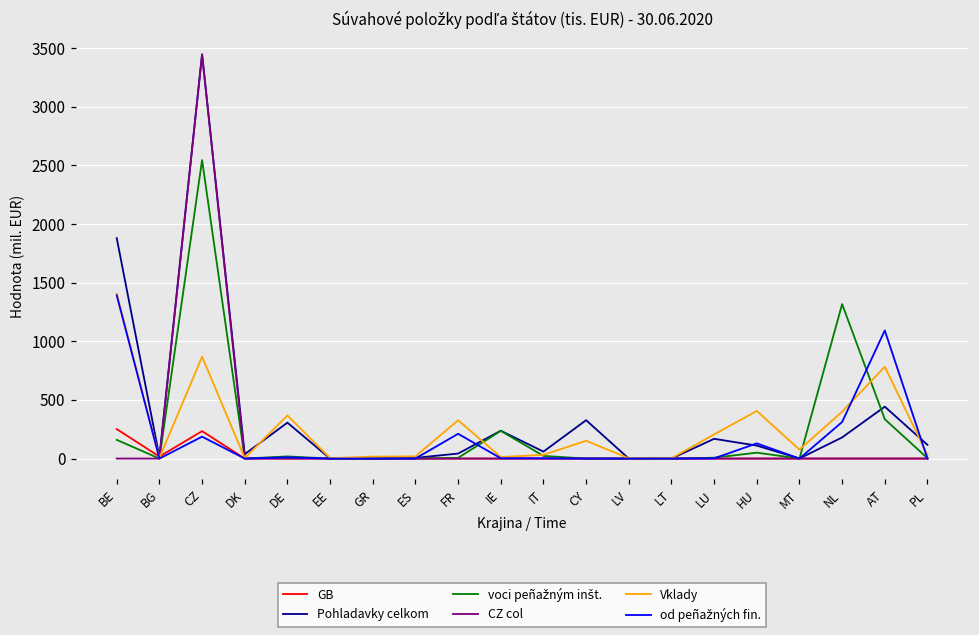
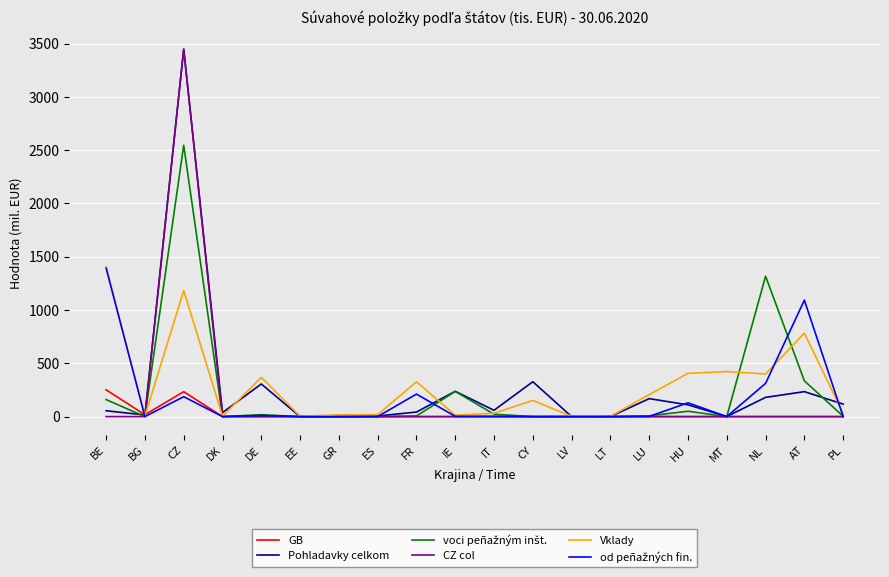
Pohladavky celkom, BE: 1880 -> 60
Vklady, CZ: 870 -> 1180
Vklady, MT: 80 -> 420
Pohladavky celkom, AT: 440 -> 230
